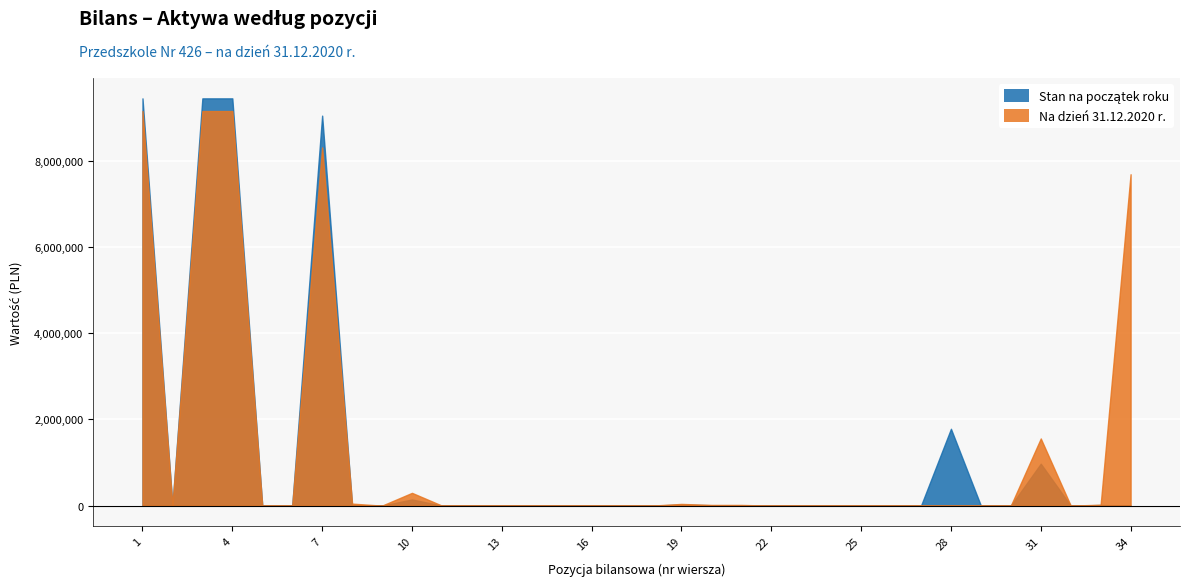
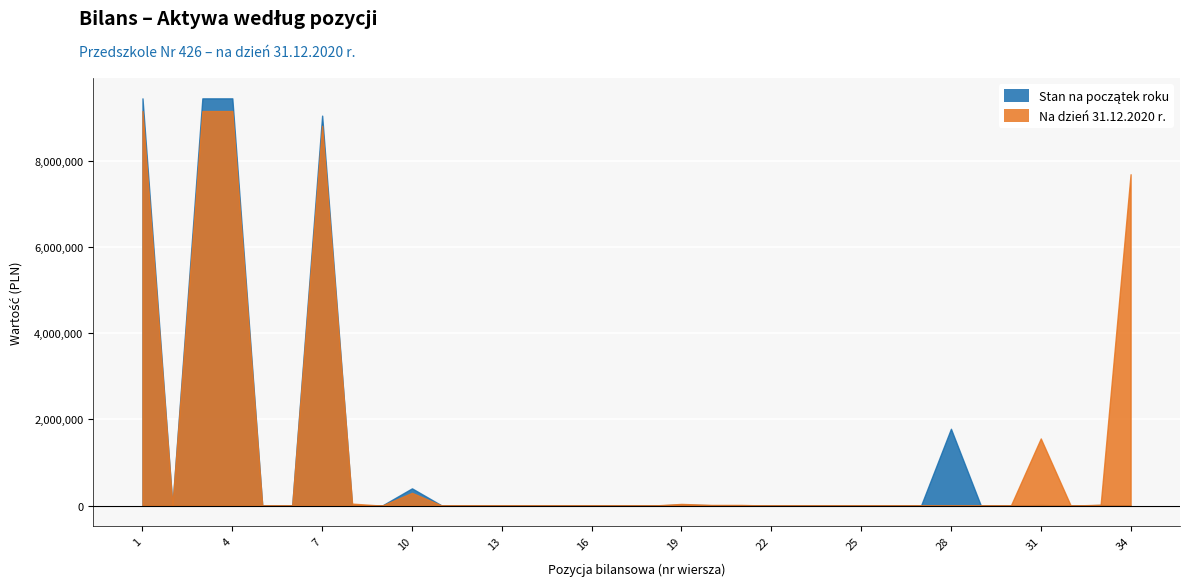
Na dzień 31.12.2020 r., 7: 8,300,000 -> 8,800,000
Stan na początek roku, 10: 100,000 -> 400,000
Stan na początek roku, 31: 1,000,000 -> 0
